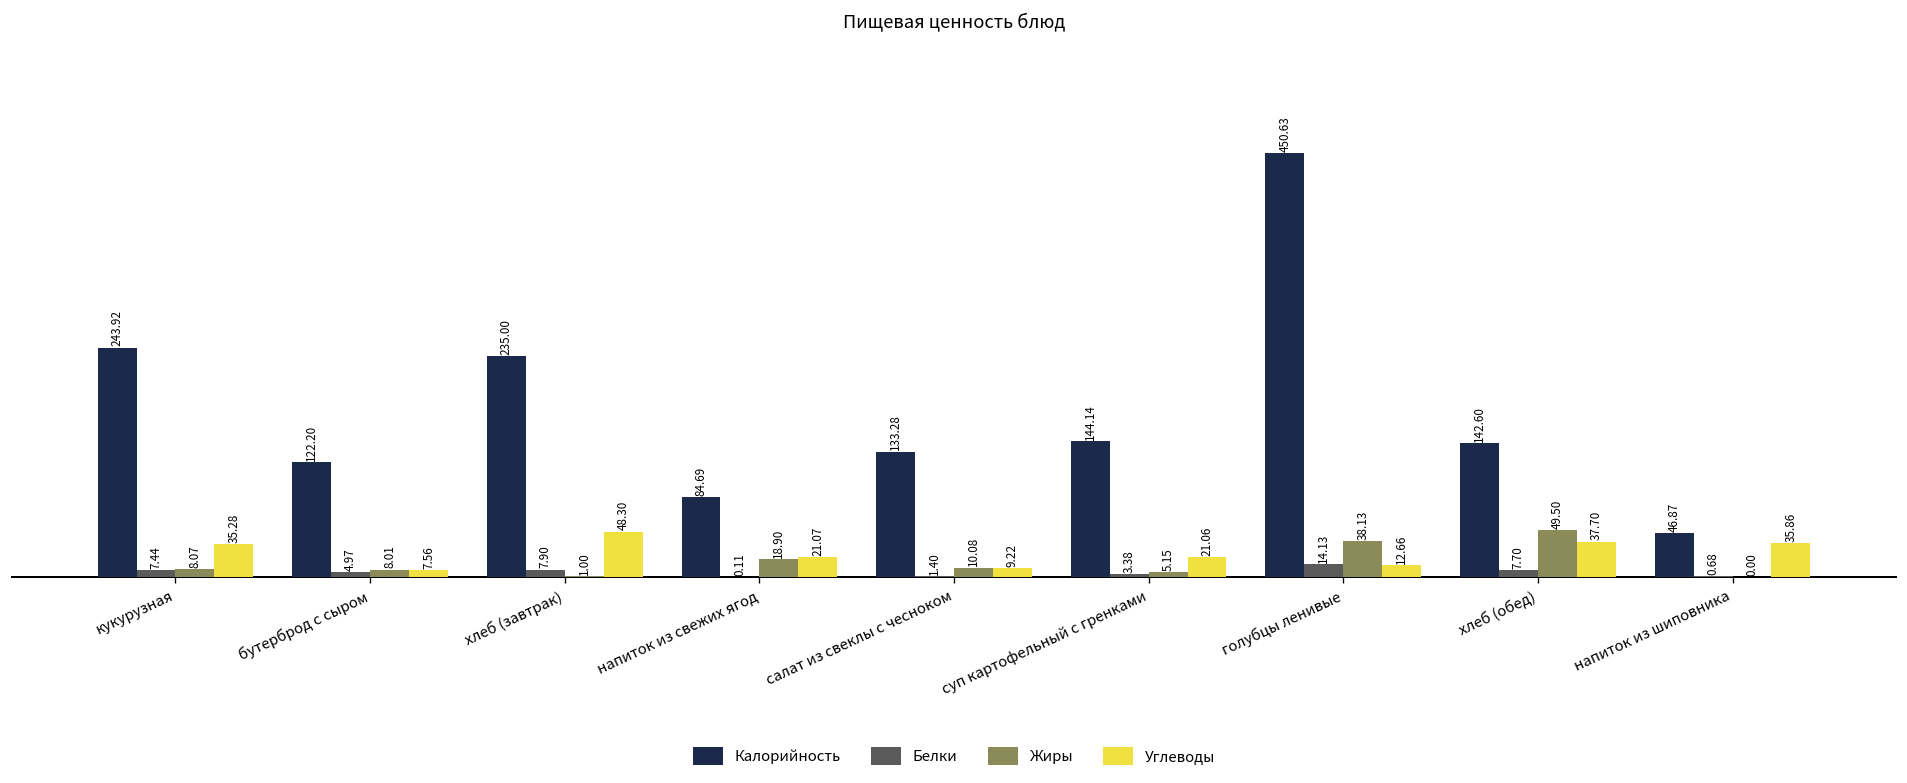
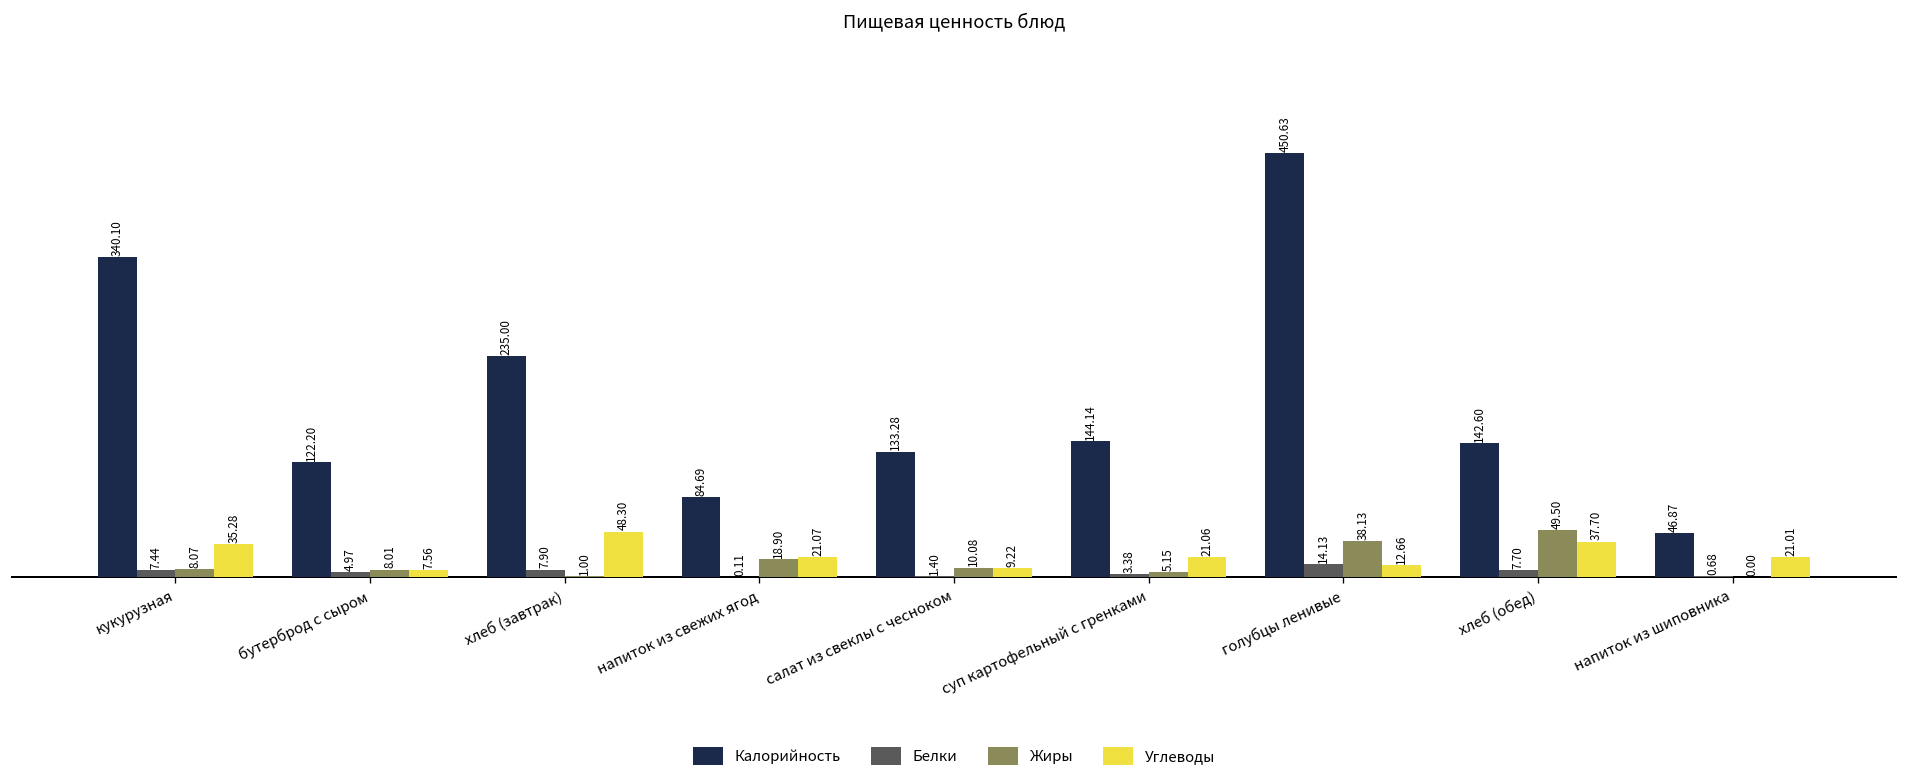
Калорийность, кукурузная: 243.92 -> 340.10
Углеводы, напиток из шиповника: 35.86 -> 21.01
